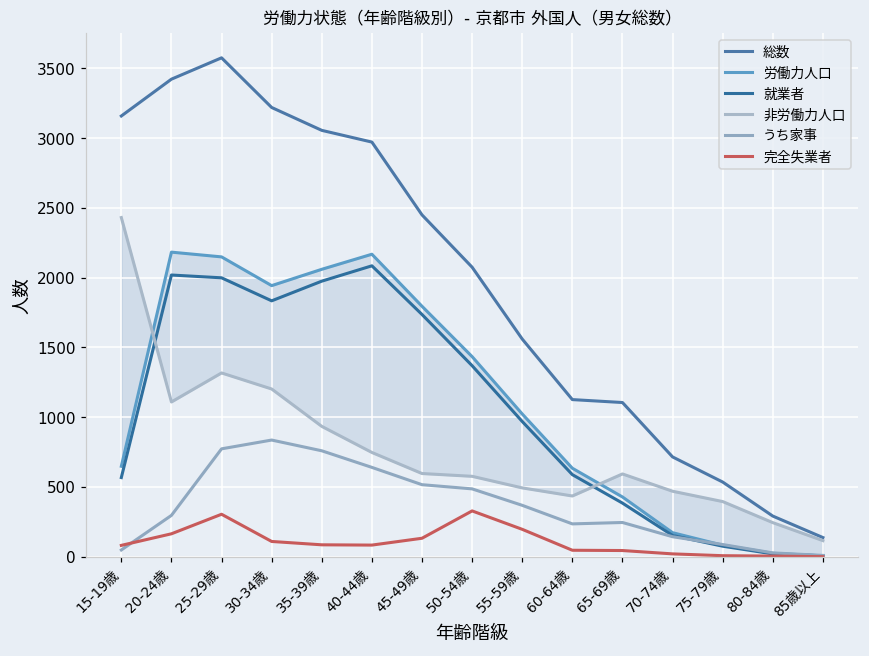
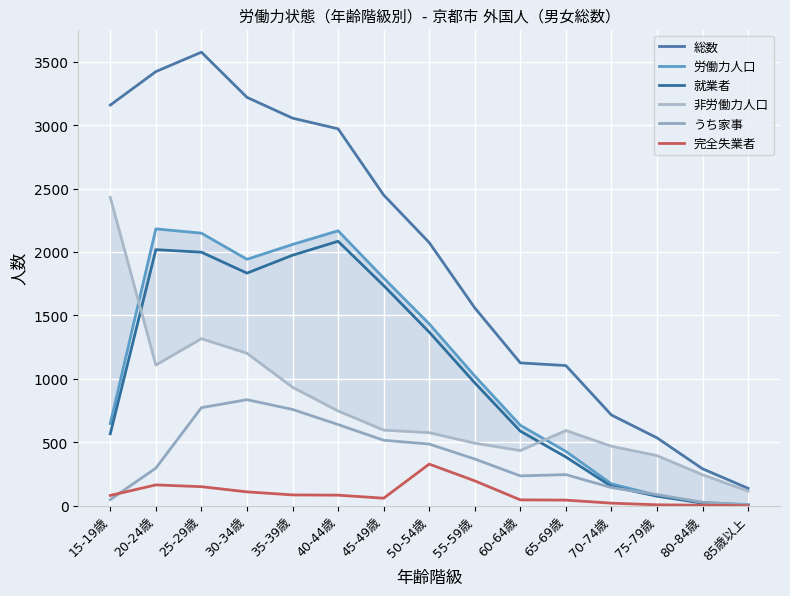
完全失業者, 25-29歳: 300 -> 150
完全失業者, 45-49歳: 130 -> 60
